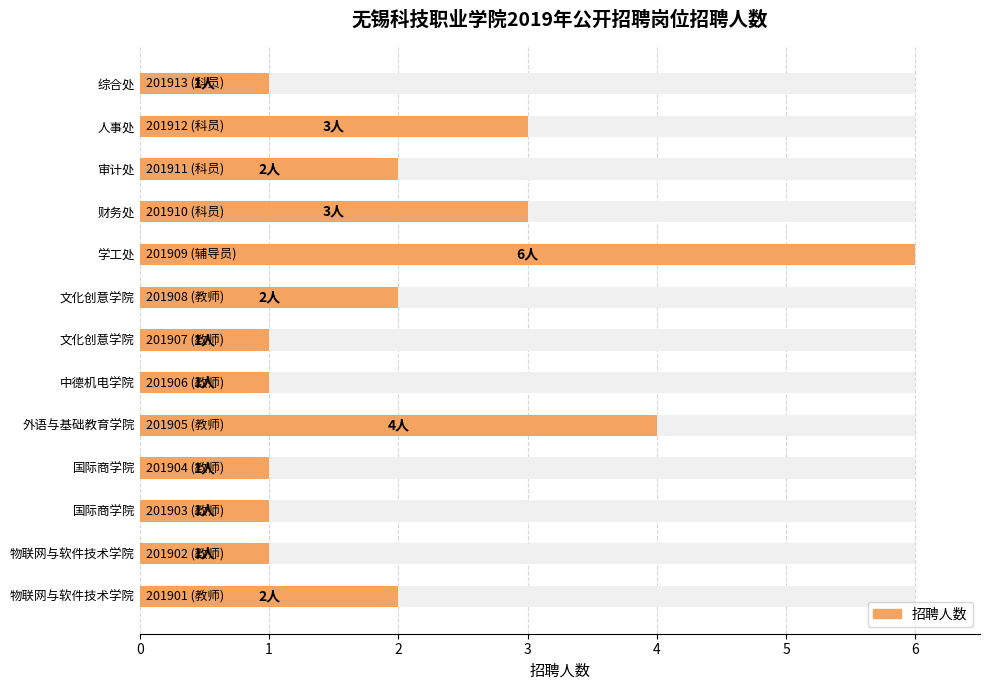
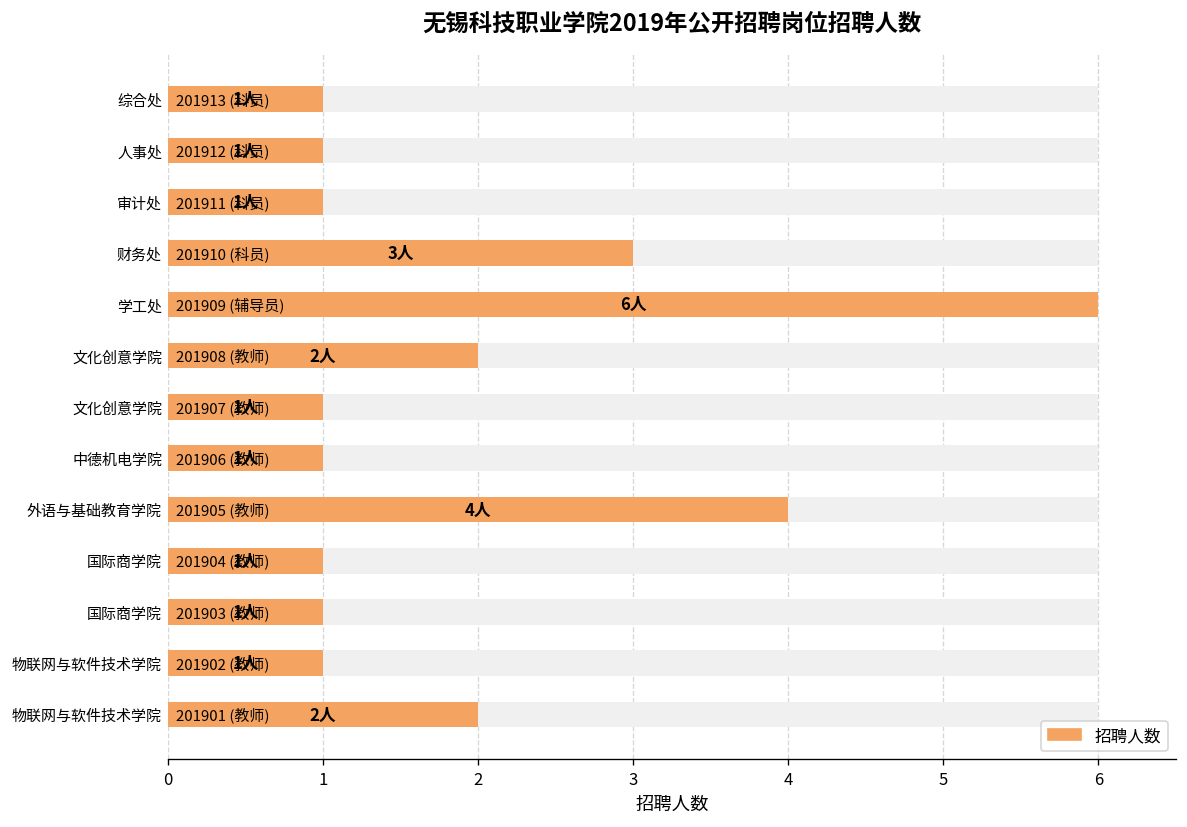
招聘人数, 人事处: 3人 -> 1人
招聘人数, 审计处: 2人 -> 1人
